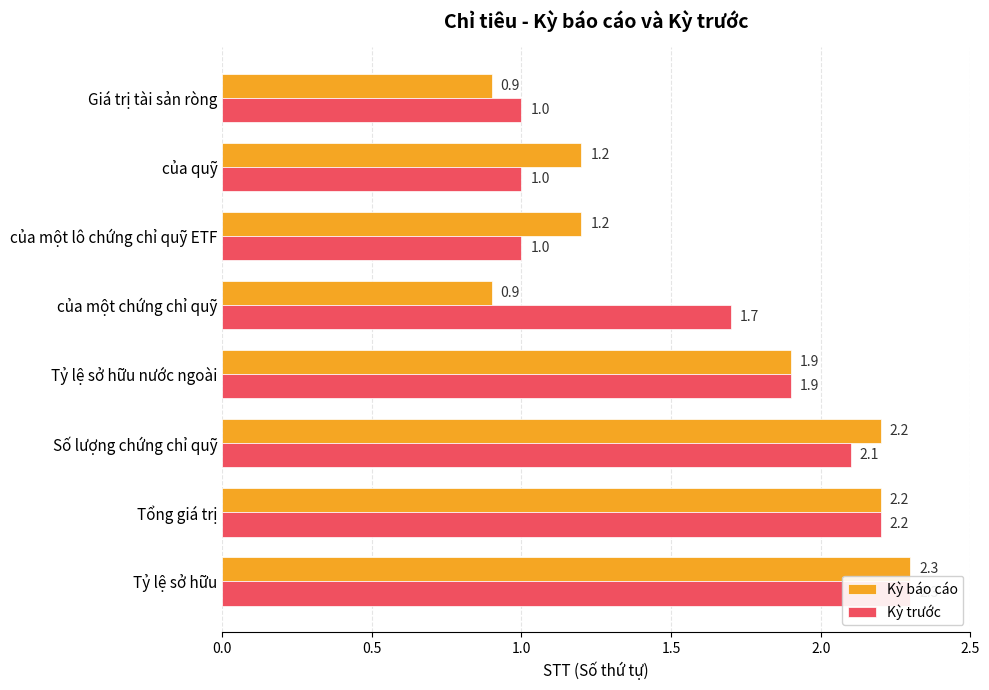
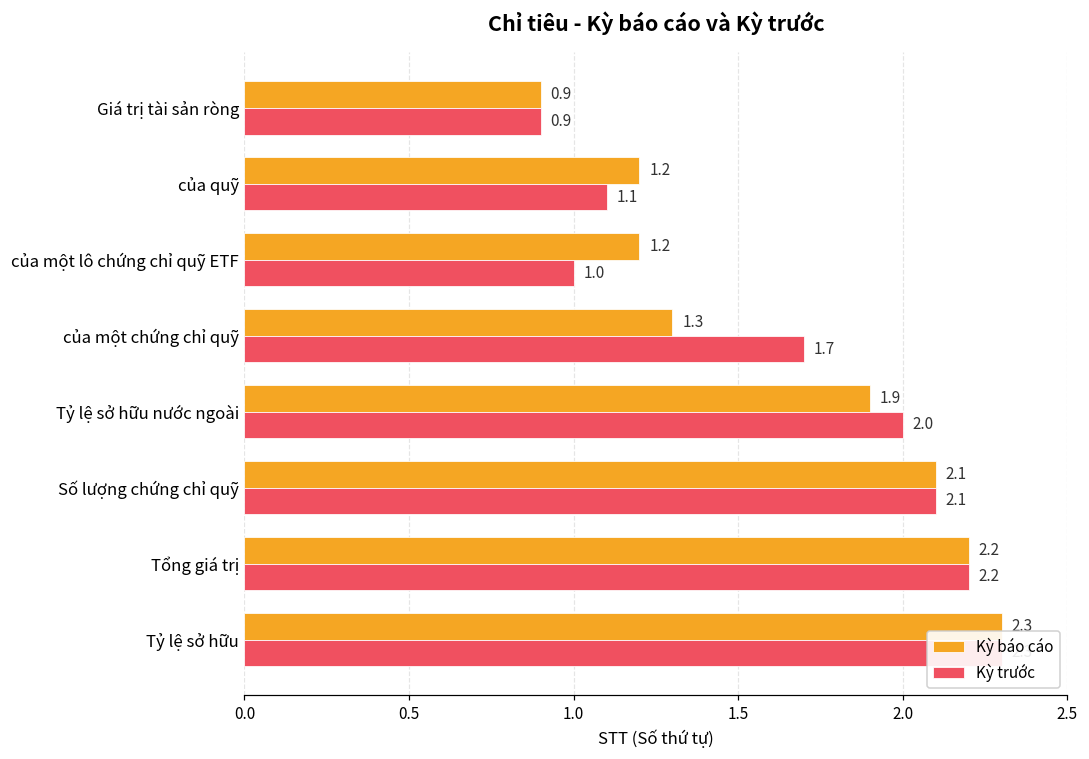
Kỳ trước, Giá trị tài sản ròng: 1.0 -> 0.9
Kỳ trước, của quỹ: 1.0 -> 1.1
Kỳ báo cáo, của một chứng chỉ quỹ: 0.9 -> 1.3
Kỳ trước, Tỷ lệ sở hữu nước ngoài: 1.9 -> 2.0
Kỳ báo cáo, Số lượng chứng chỉ quỹ: 2.2 -> 2.1
